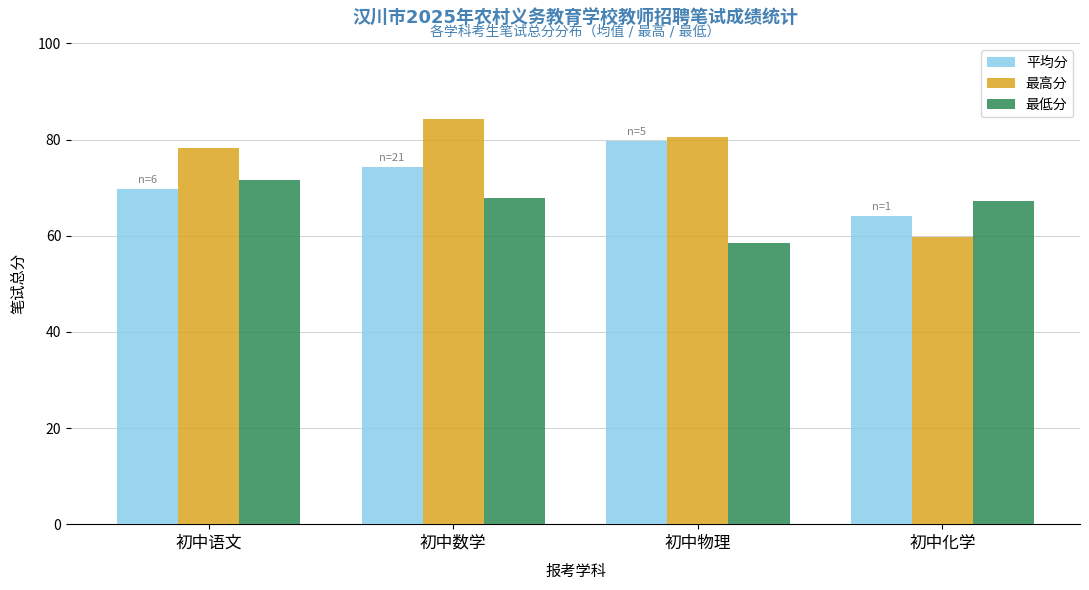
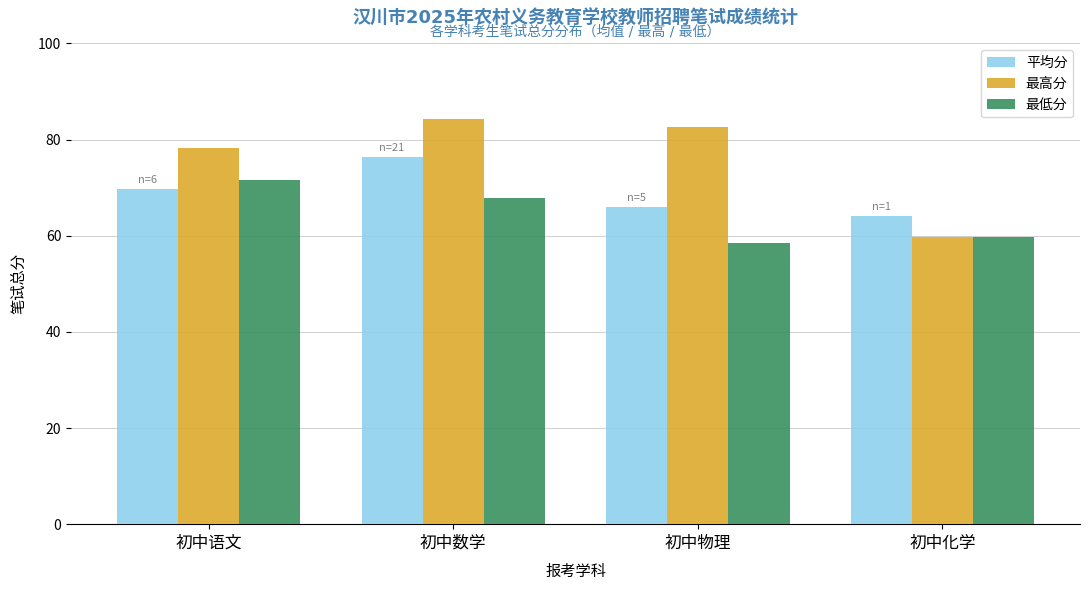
平均分, 初中数学: 74 -> 76
平均分, 初中物理: 80 -> 66
最高分, 初中物理: 81 -> 83
最低分, 初中化学: 67 -> 60
